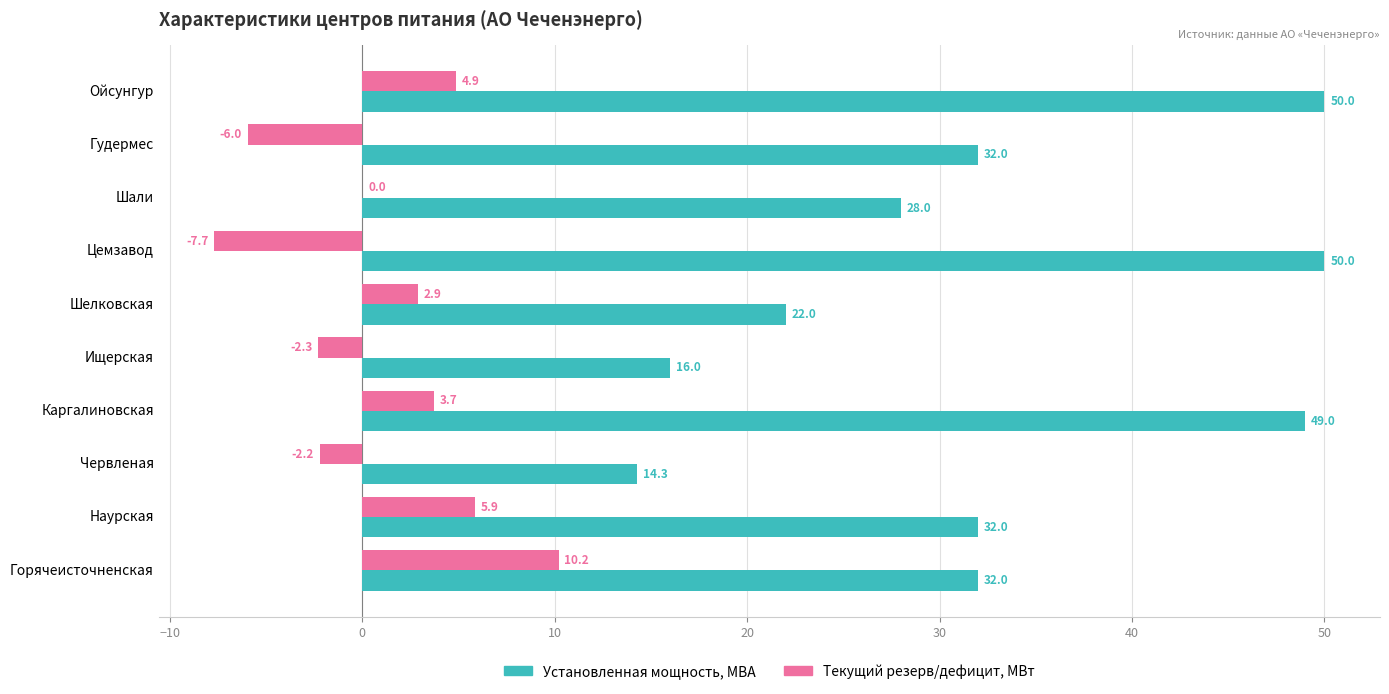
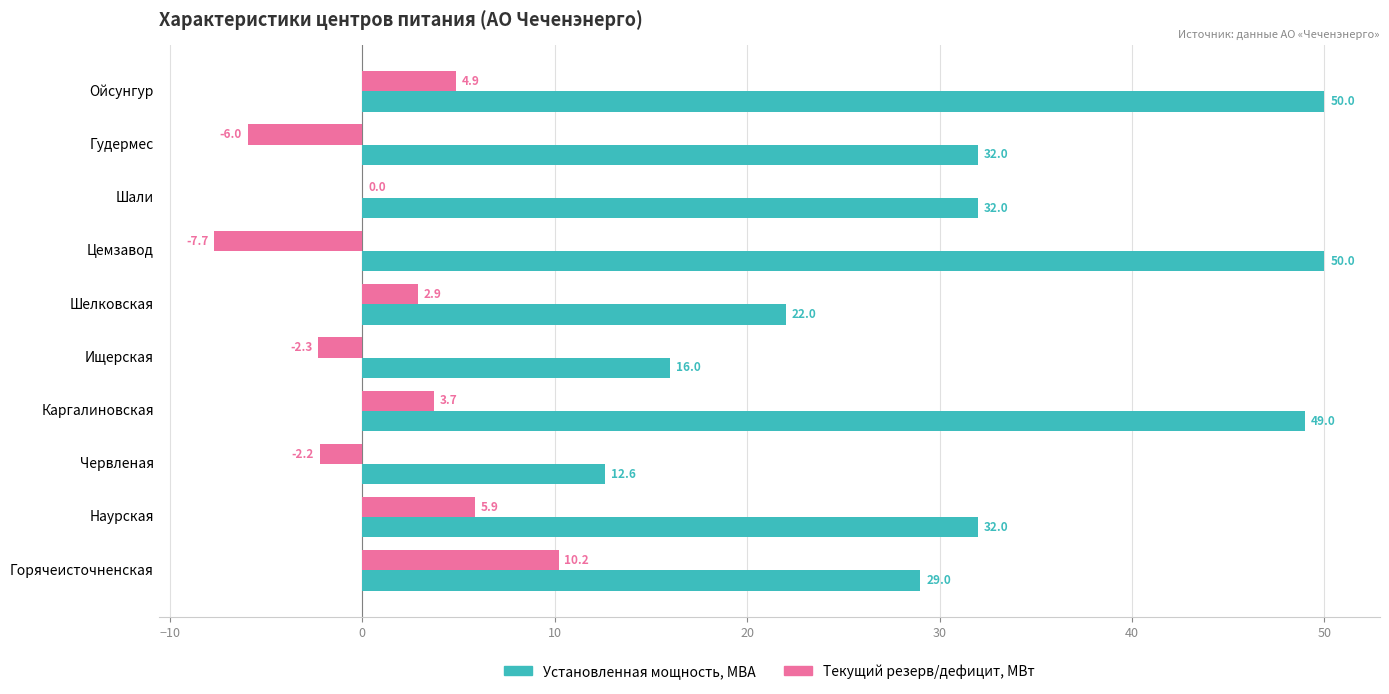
Установленная мощность, МВА, Шали: 28.0 -> 32.0
Установленная мощность, МВА, Червленая: 14.3 -> 12.6
Установленная мощность, МВА, Горячеисточненская: 32.0 -> 29.0
